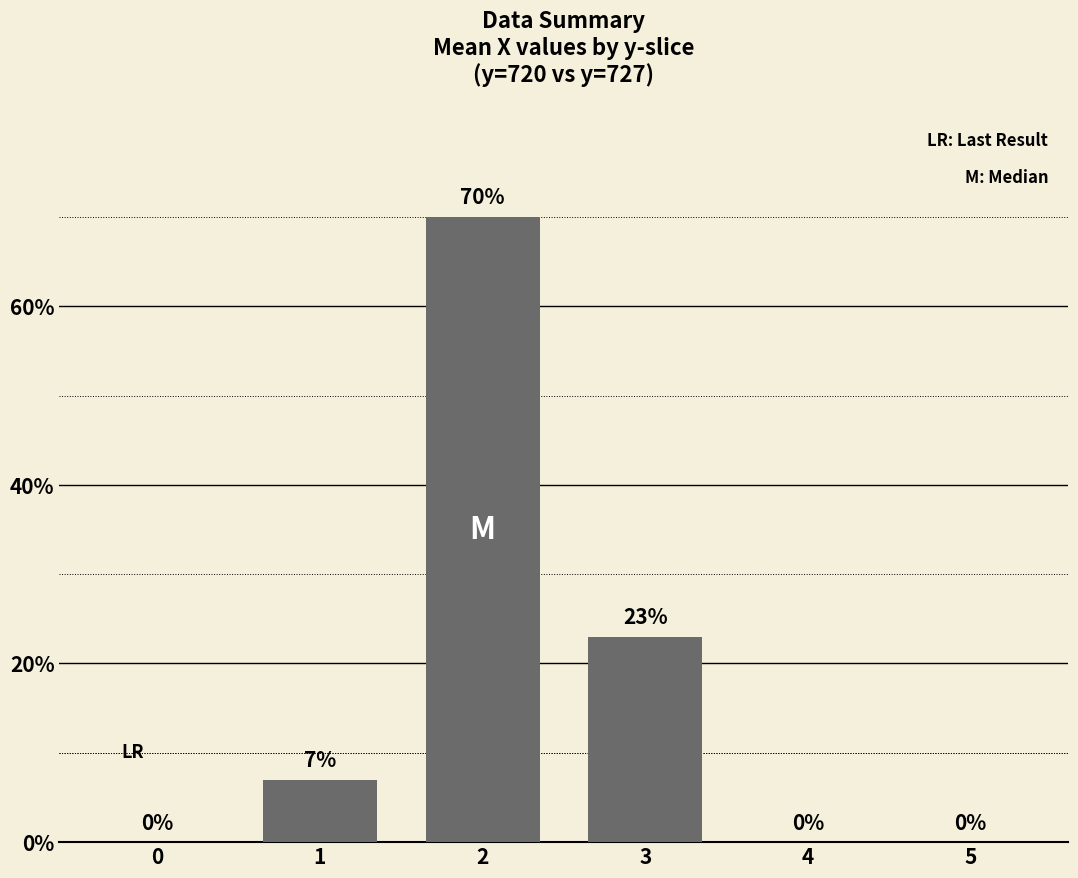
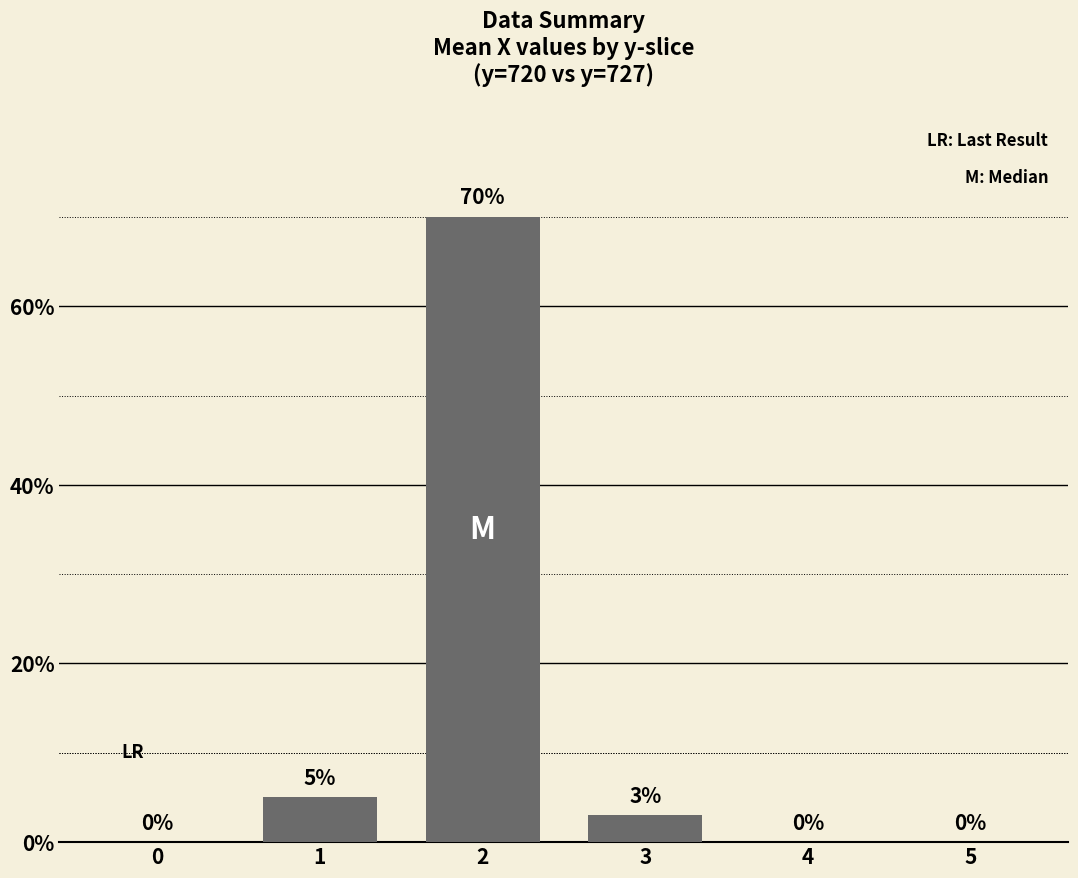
1: 7% -> 5%
3: 23% -> 3%
